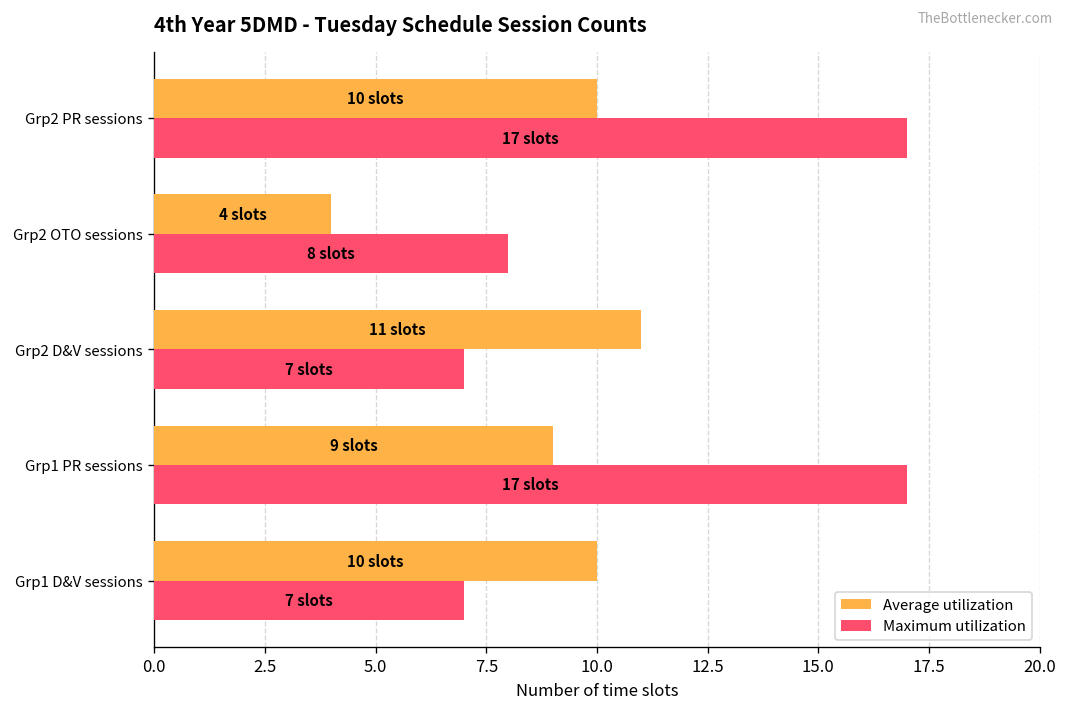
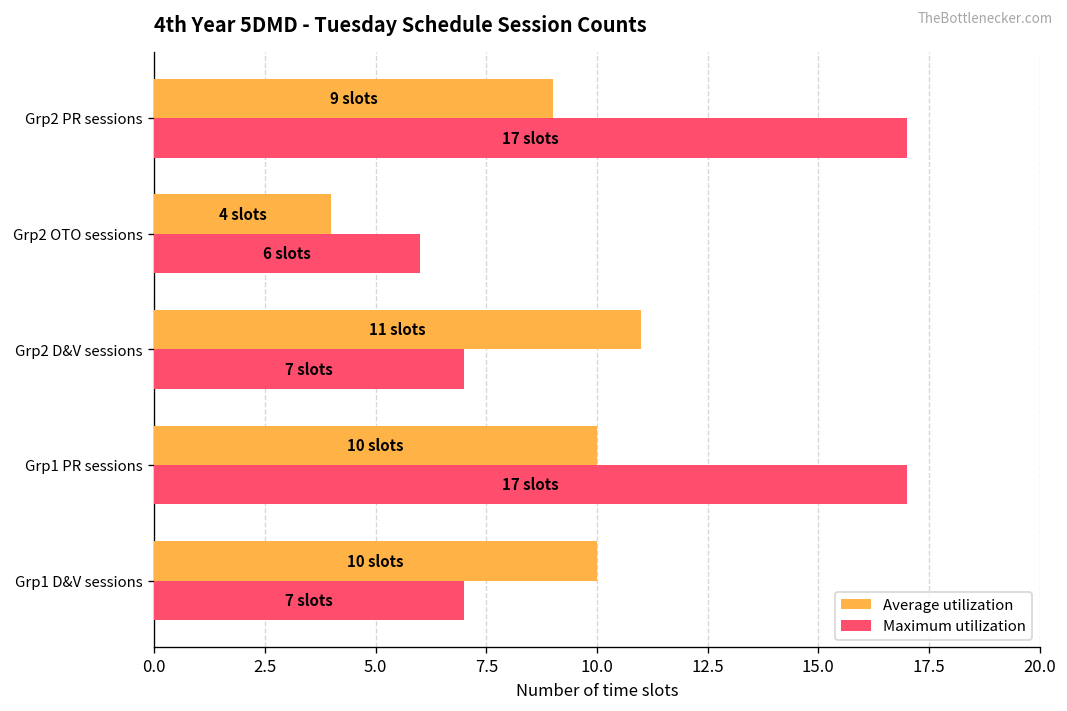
Average utilization, Grp2 PR sessions: 10 -> 9
Maximum utilization, Grp2 OTO sessions: 8 -> 6
Average utilization, Grp1 PR sessions: 9 -> 10
